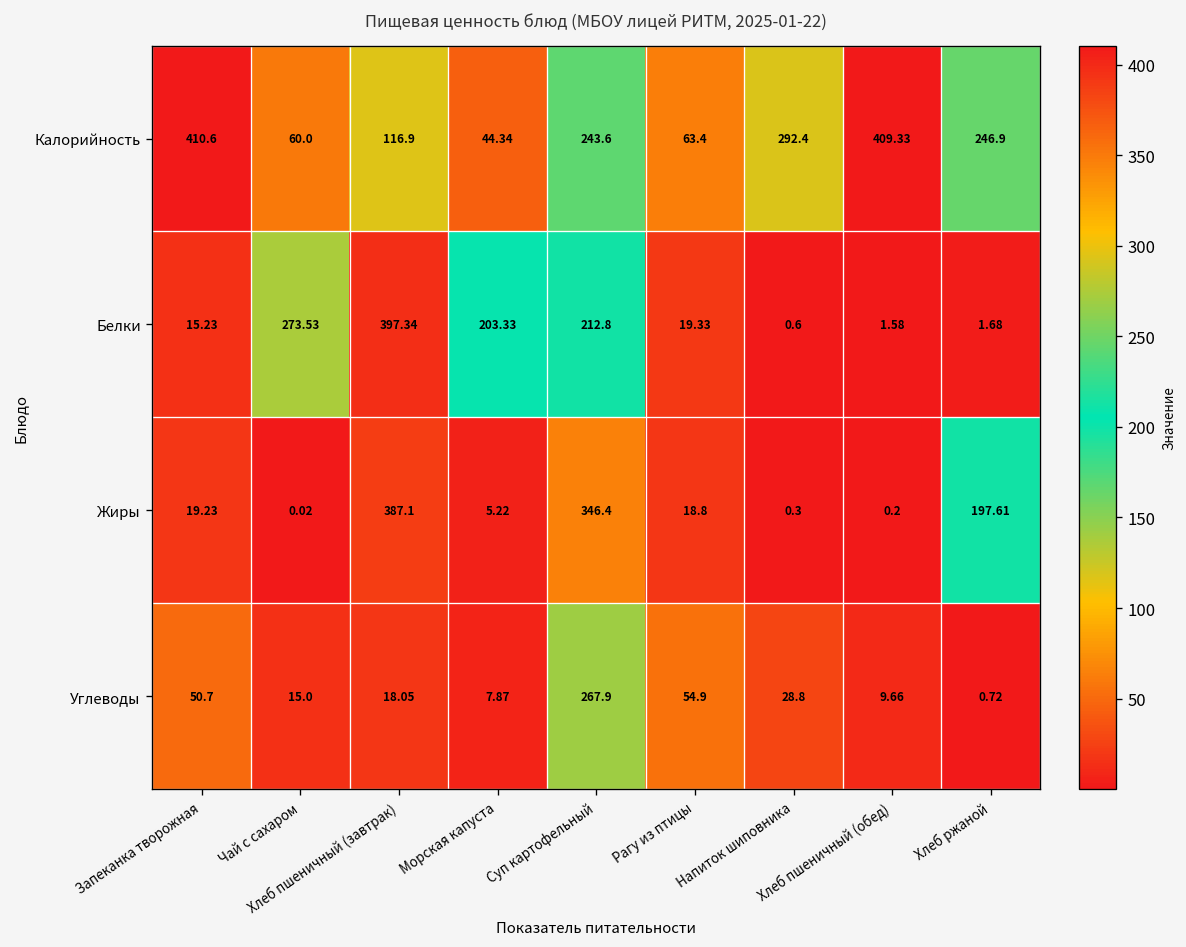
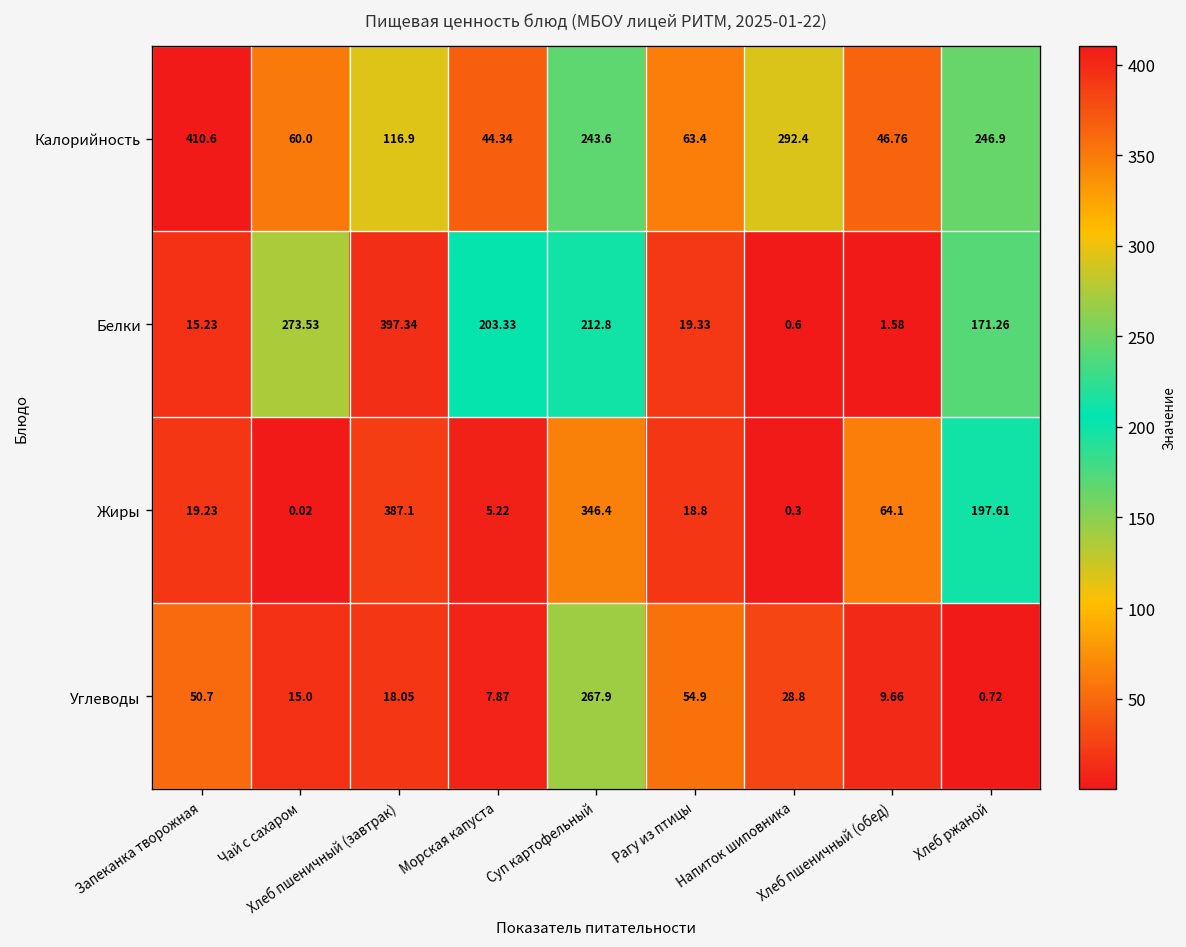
Калорийность, Хлеб пшеничный (обед): 409.33 -> 46.76
Белки, Хлеб ржаной: 1.68 -> 171.26
Жиры, Хлеб пшеничный (обед): 0.2 -> 64.1
